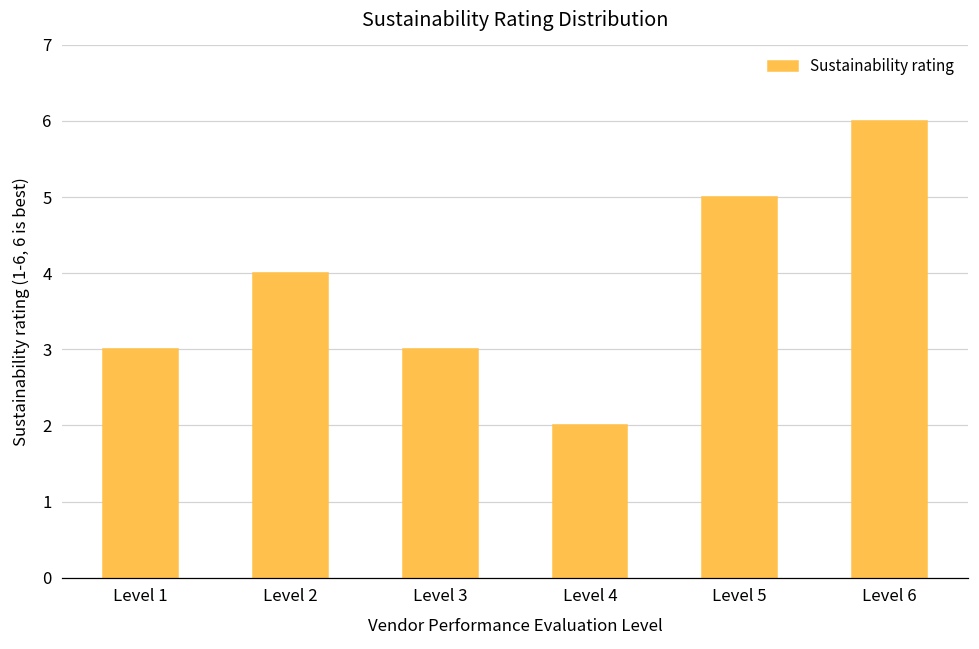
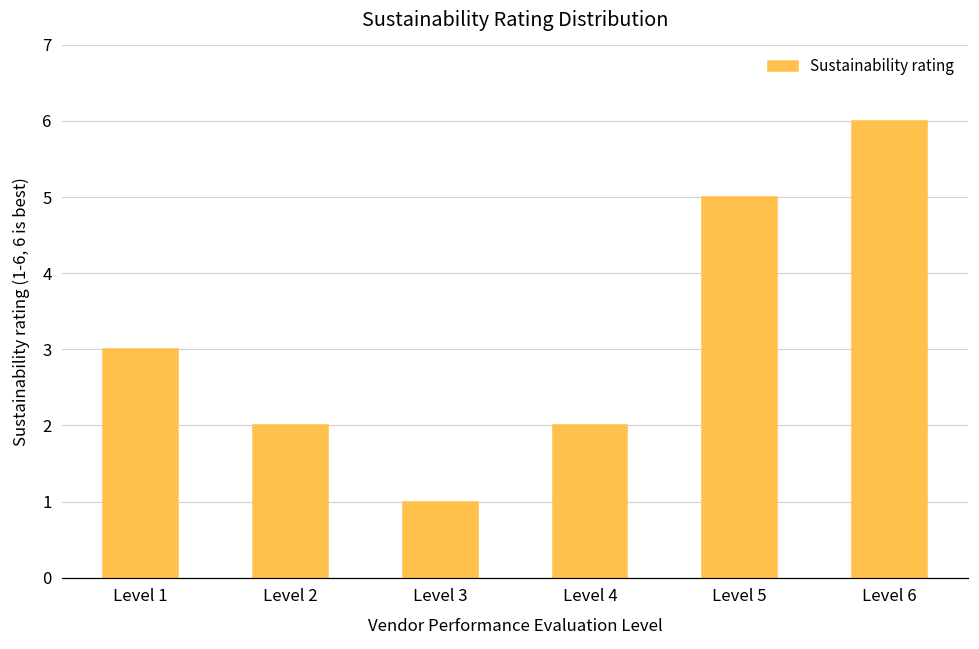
Level 2: 4 -> 2
Level 3: 3 -> 1
